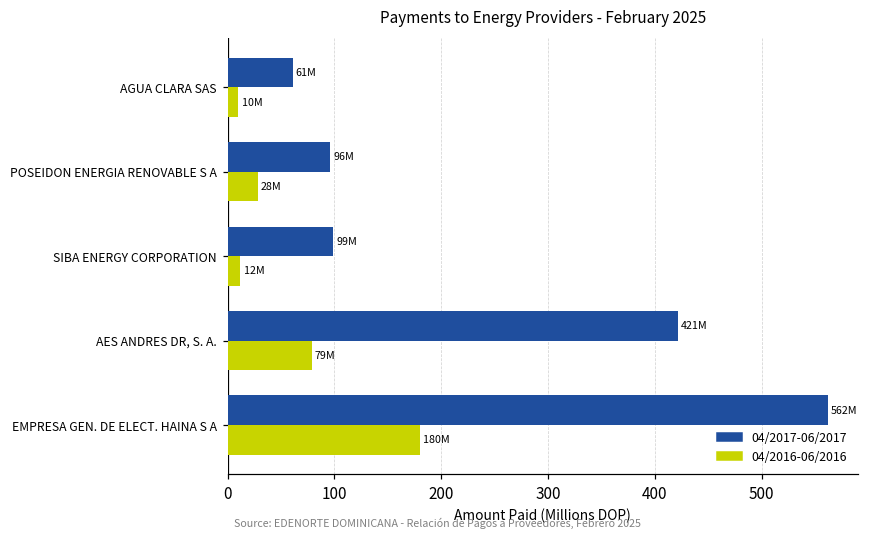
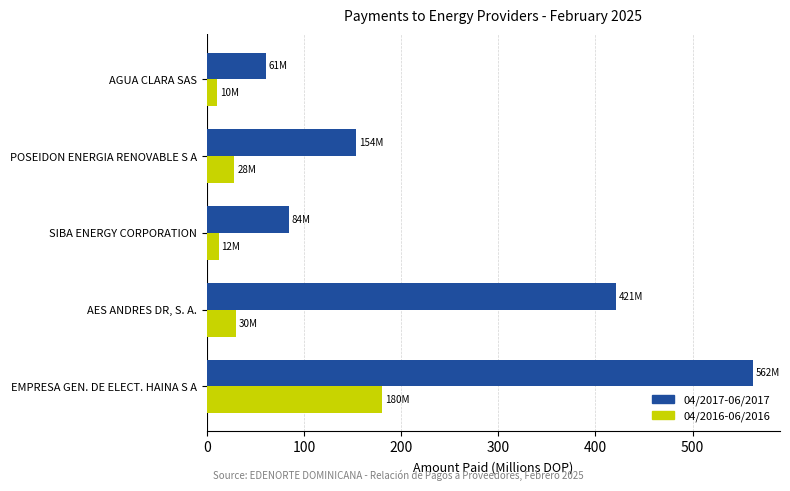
04/2017-06/2017, POSEIDON ENERGIA RENOVABLE S A: 96M -> 154M
04/2017-06/2017, SIBA ENERGY CORPORATION: 99M -> 84M
04/2016-06/2016, AES ANDRES DR, S. A.: 79M -> 30M
